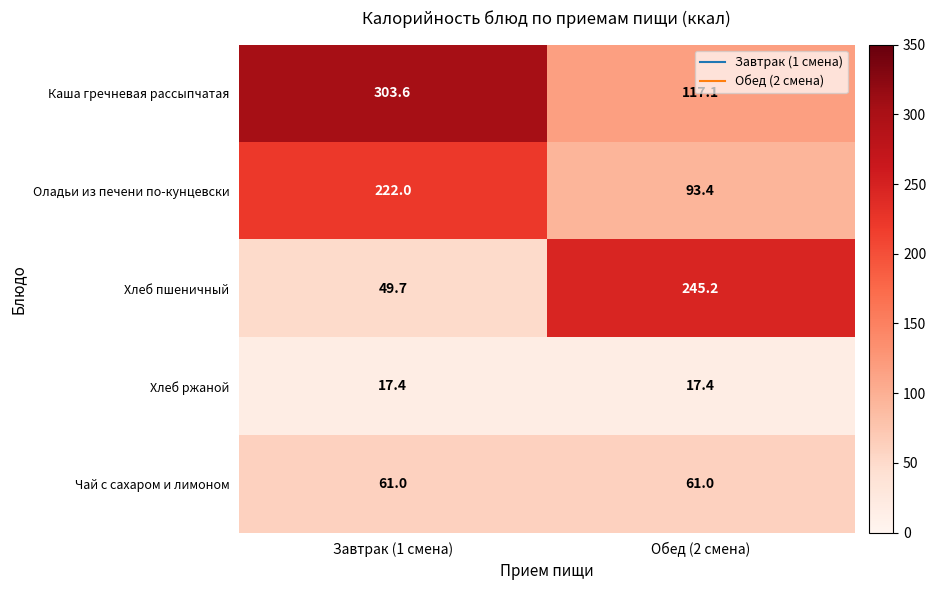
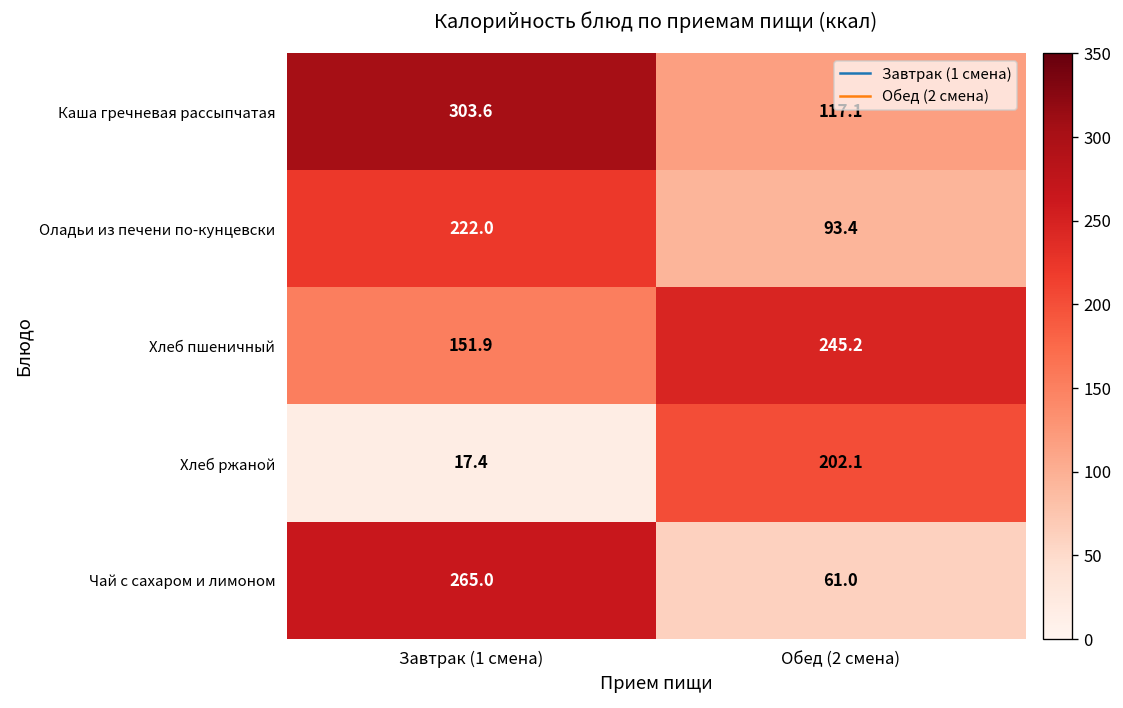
Хлеб пшеничный, Завтрак (1 смена): 49.7 -> 151.9
Хлеб ржаной, Обед (2 смена): 17.4 -> 202.1
Чай с сахаром и лимоном, Завтрак (1 смена): 61.0 -> 265.0
